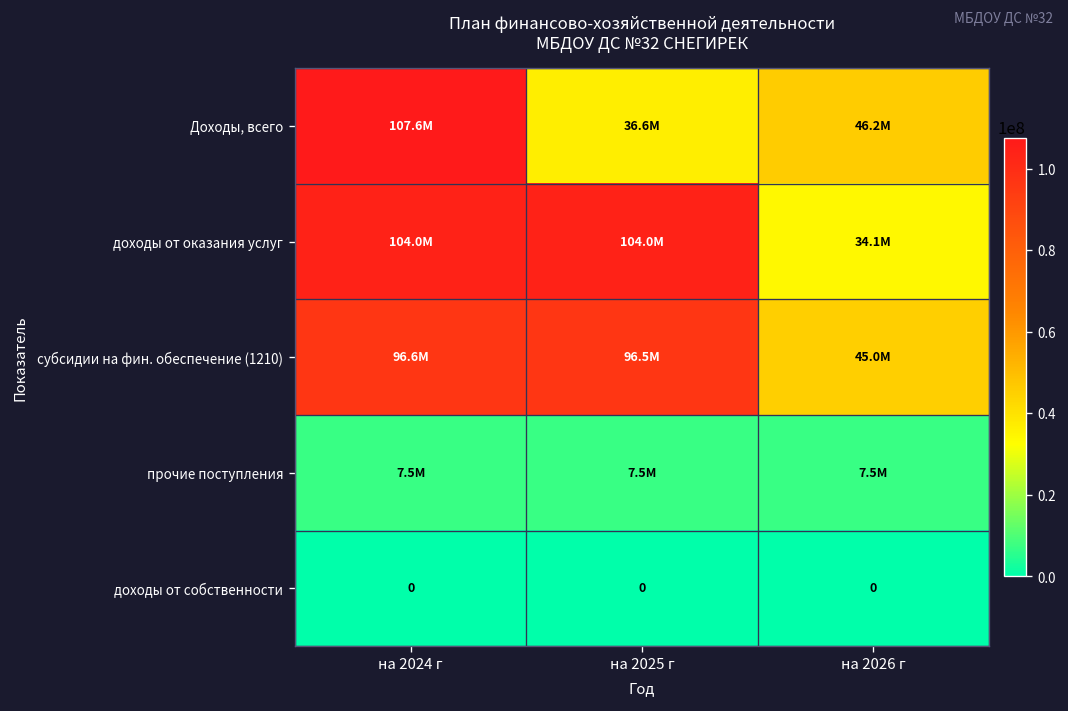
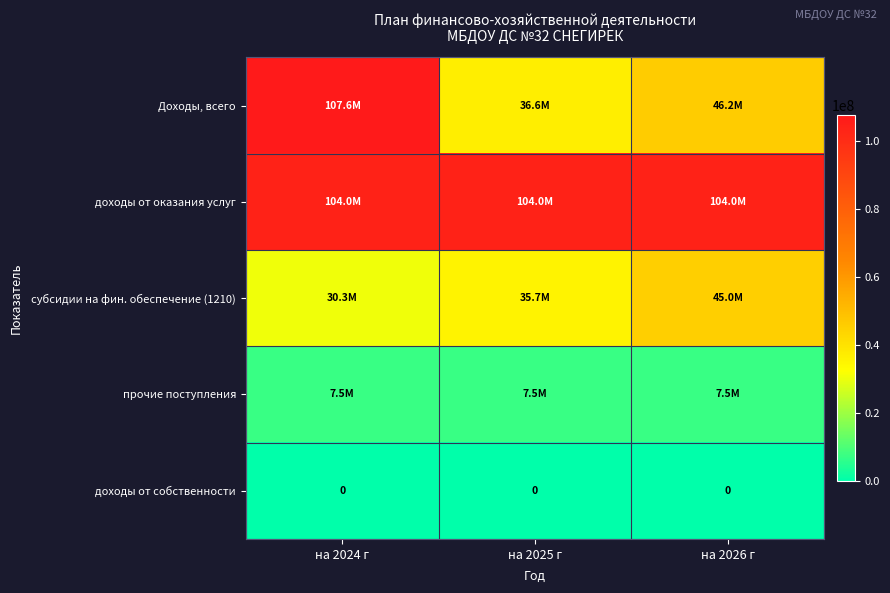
доходы от оказания услуг, на 2026 г: 34.1M -> 104.0M
субсидии на фин. обеспечение (1210), на 2024 г: 96.6M -> 30.3M
субсидии на фин. обеспечение (1210), на 2025 г: 96.5M -> 35.7M
